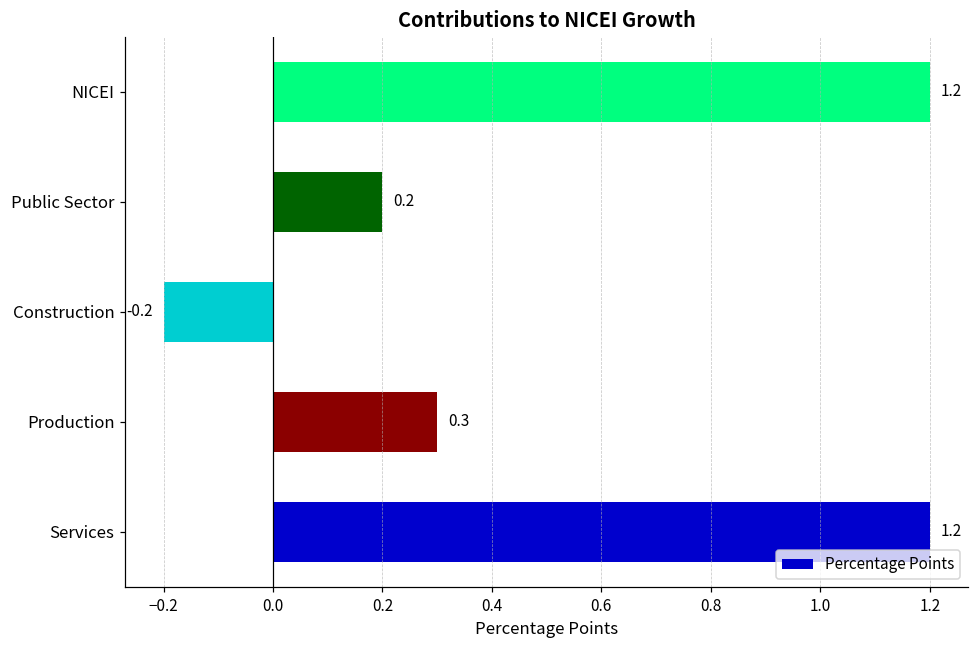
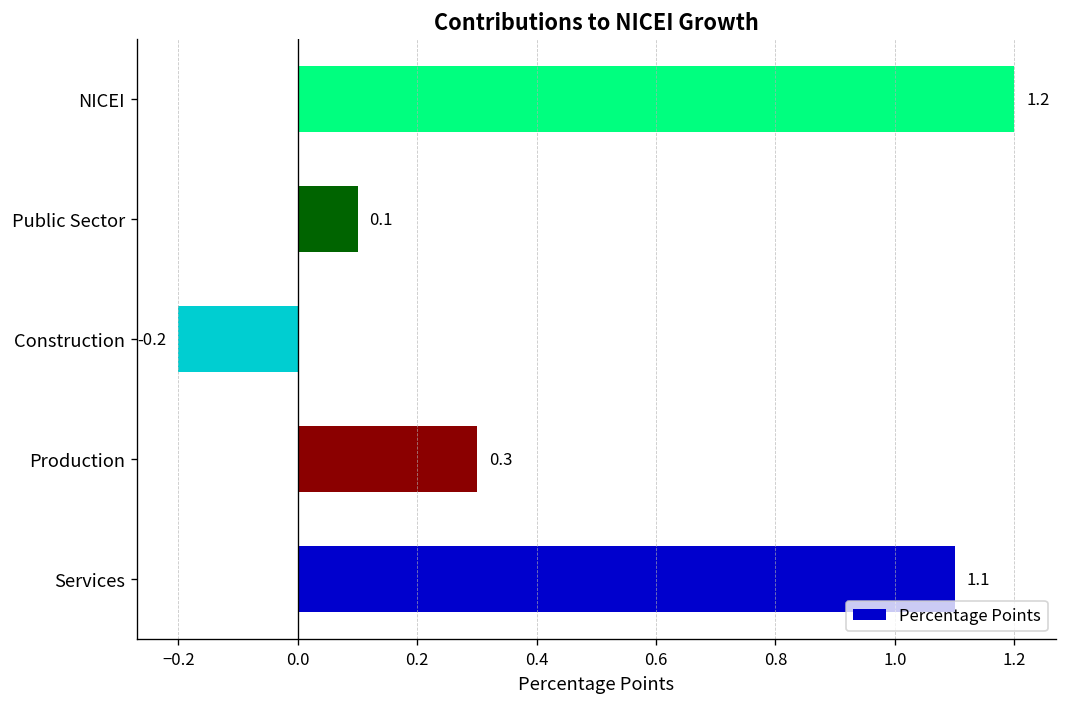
Public Sector: 0.2 -> 0.1
Services: 1.2 -> 1.1
